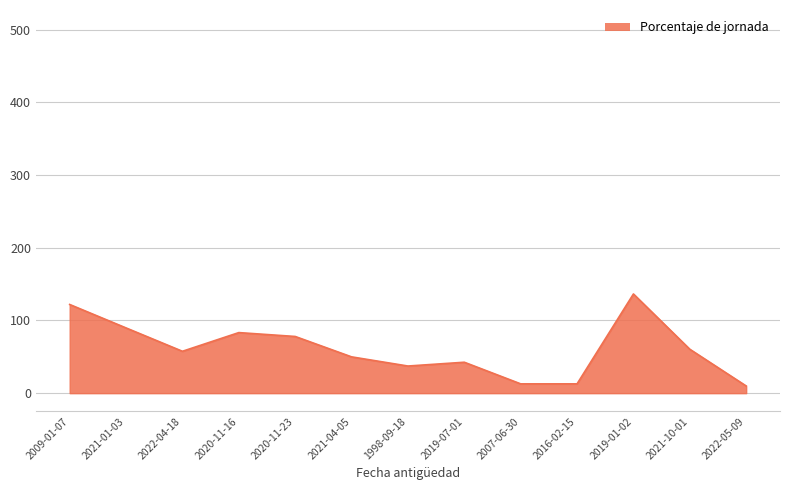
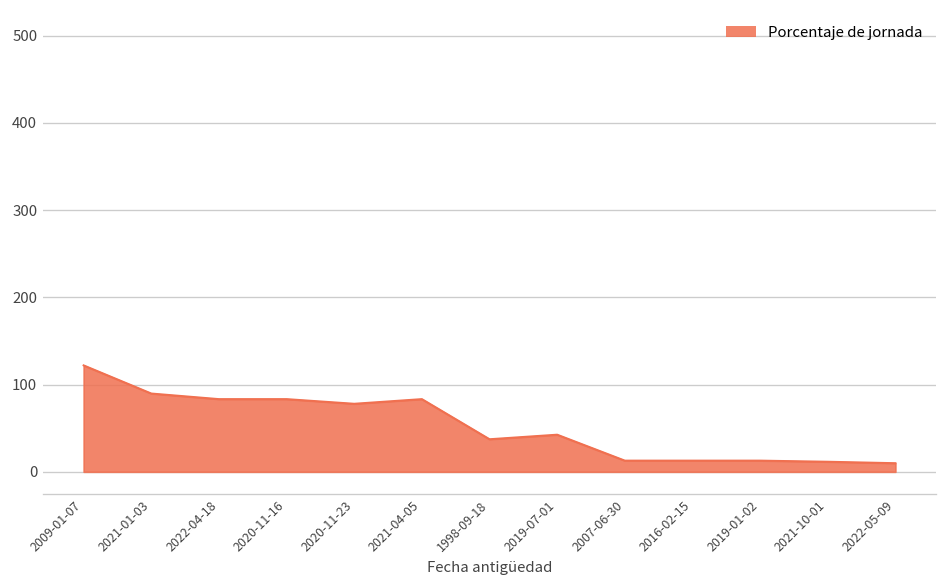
Porcentaje de jornada, 2022-04-18: 60 -> 80
Porcentaje de jornada, 2021-04-05: 50 -> 80
Porcentaje de jornada, 2019-01-02: 140 -> 10
Porcentaje de jornada, 2021-10-01: 60 -> 10
